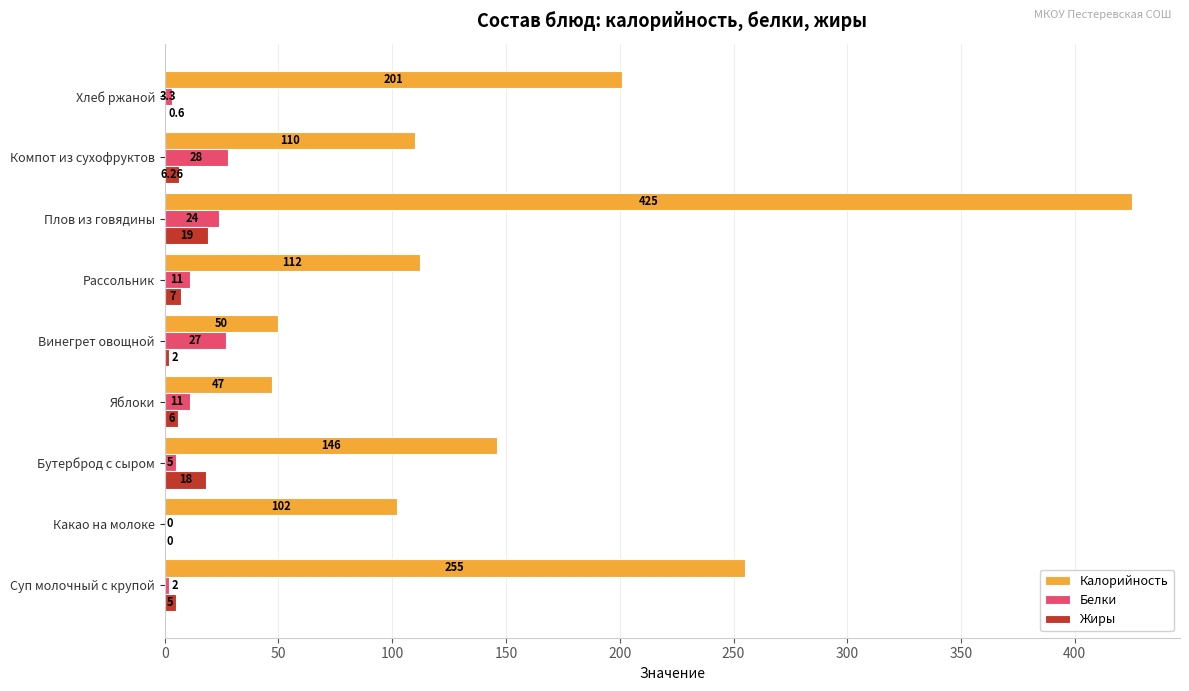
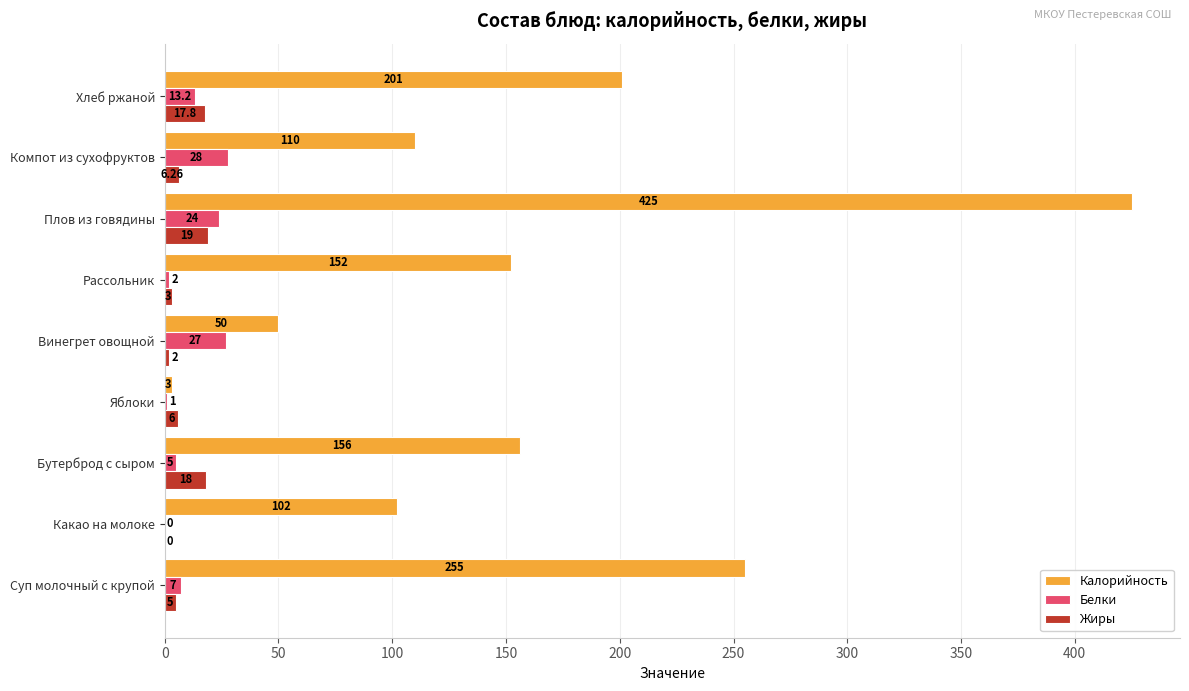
Белки, Хлеб ржаной: 3.3 -> 13.2
Жиры, Хлеб ржаной: 0.6 -> 17.8
Калорийность, Рассольник: 112 -> 152
Белки, Рассольник: 11 -> 2
Жиры, Рассольник: 7 -> 3
Калорийность, Яблоки: 47 -> 3
Белки, Яблоки: 11 -> 1
Калорийность, Бутерброд с сыром: 146 -> 156
Белки, Суп молочный с крупой: 2 -> 7
